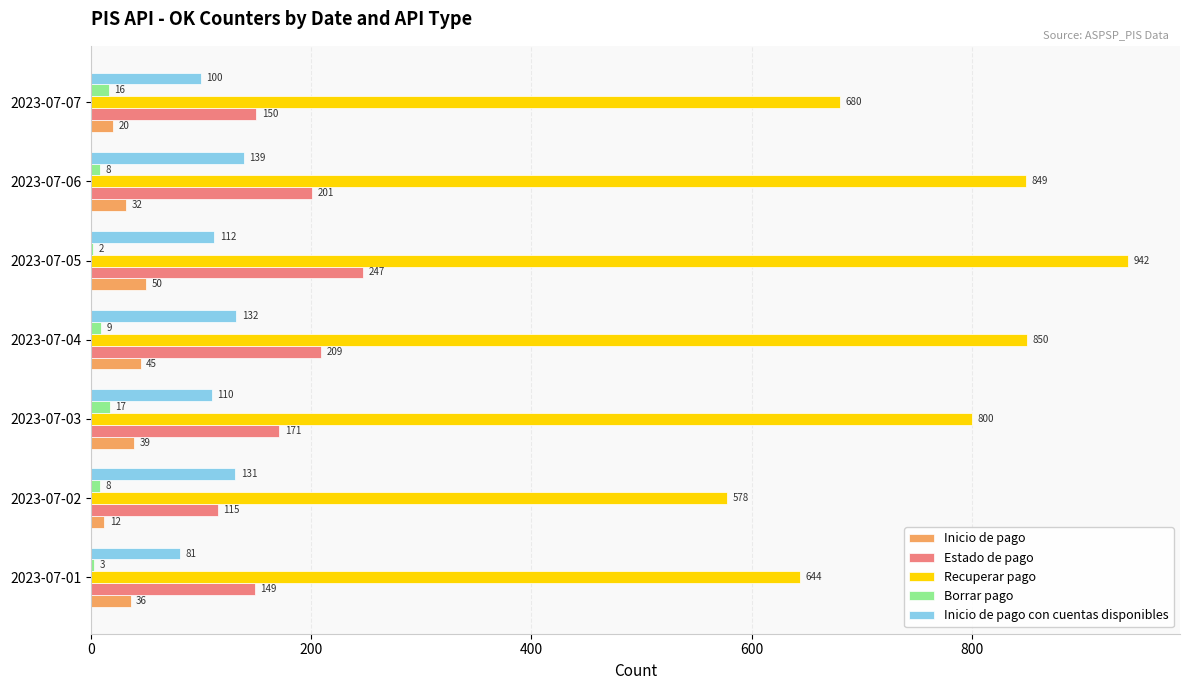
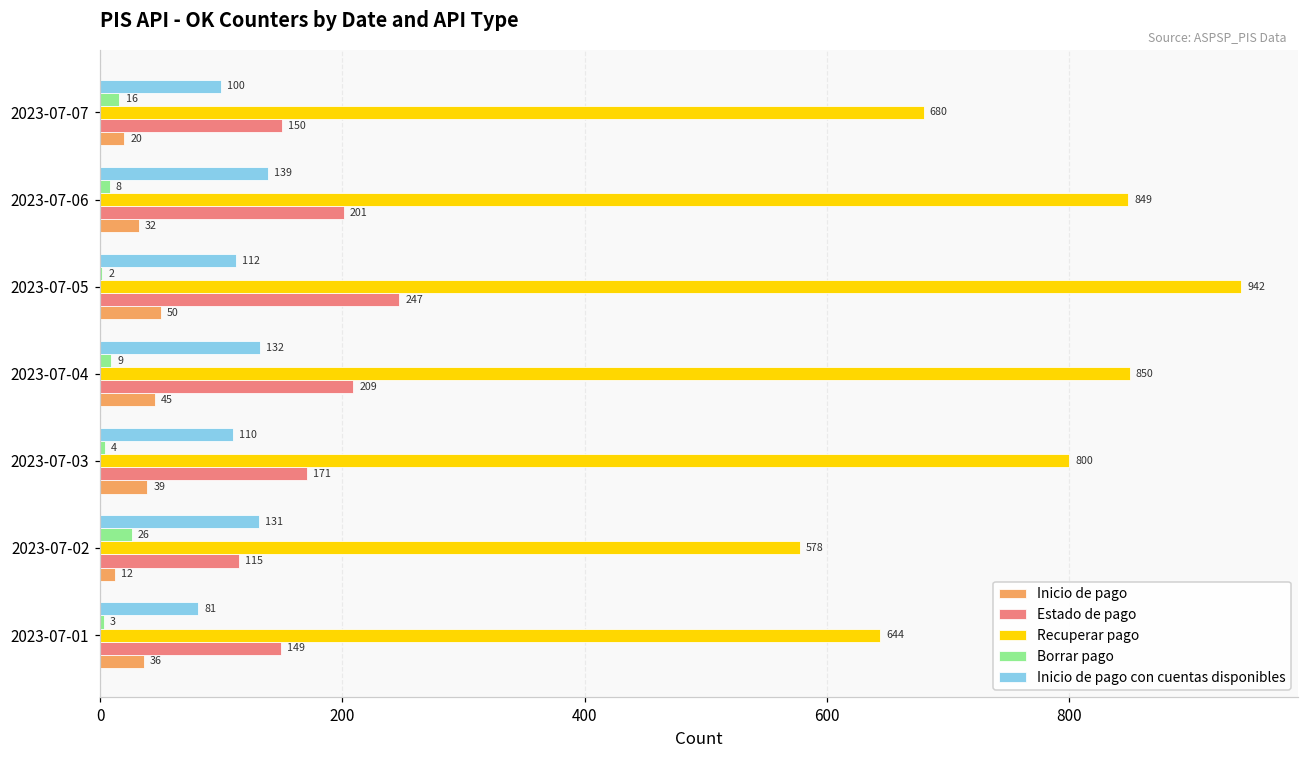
Borrar pago, 2023-07-03: 17 -> 4
Borrar pago, 2023-07-02: 8 -> 26
